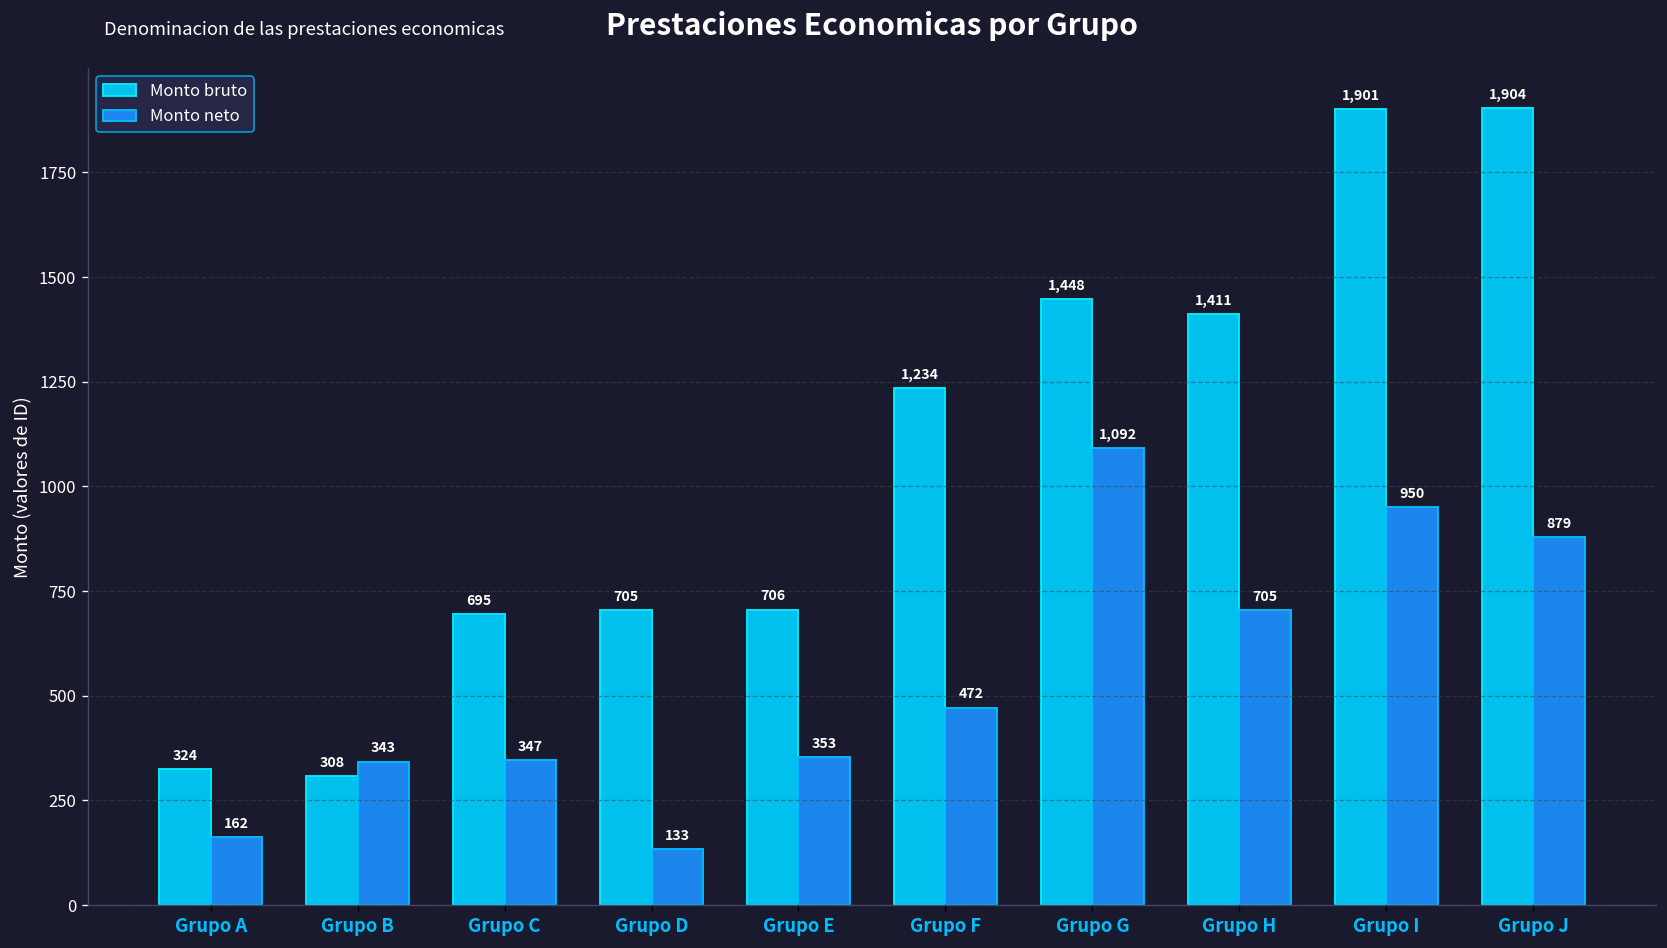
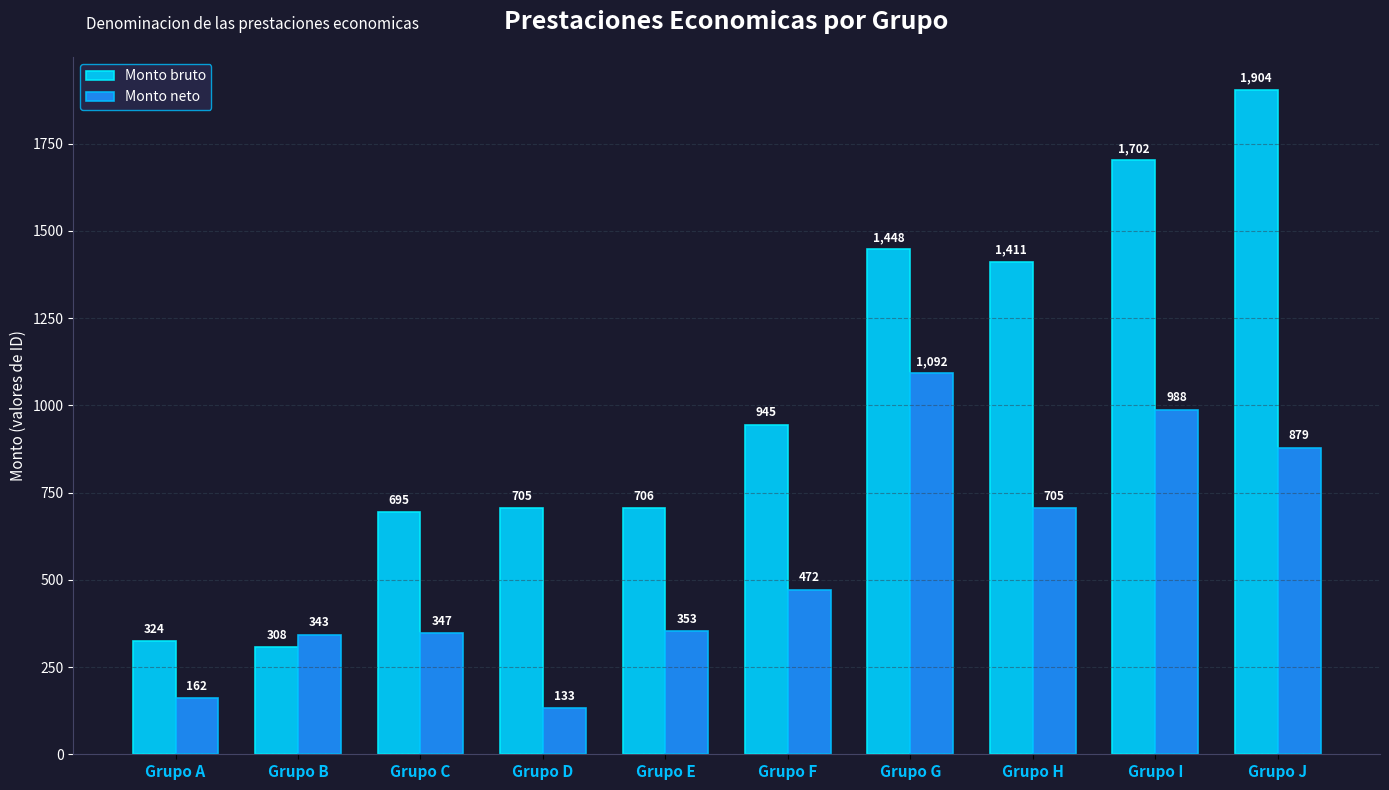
Monto bruto, Grupo F: 1,234 -> 945
Monto bruto, Grupo I: 1,901 -> 1,702
Monto neto, Grupo I: 950 -> 988
